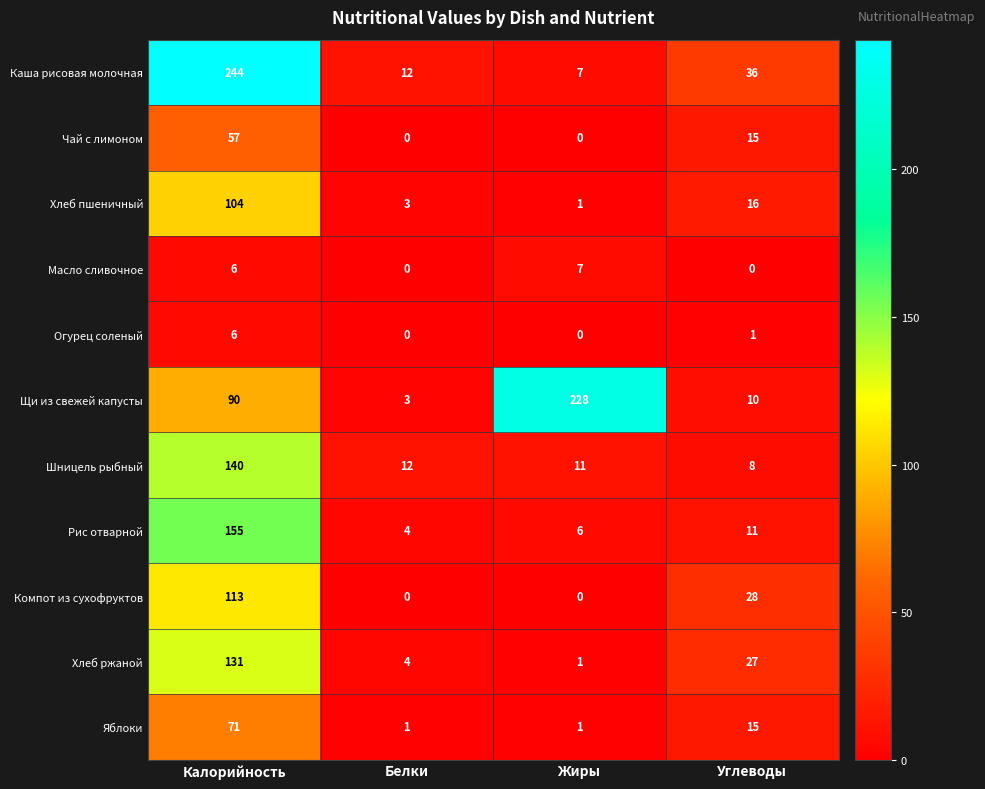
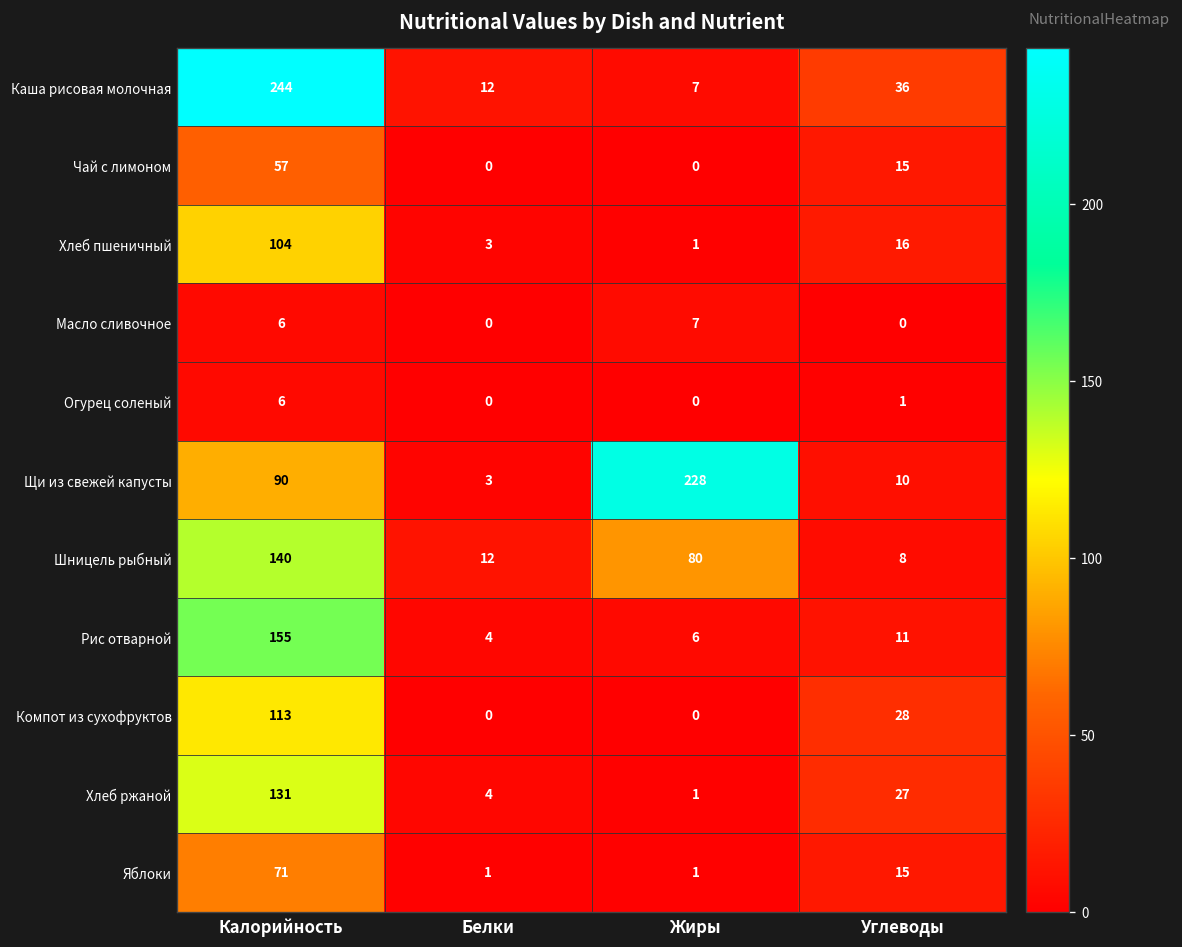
Шницель рыбный, Жиры: 11 -> 80
